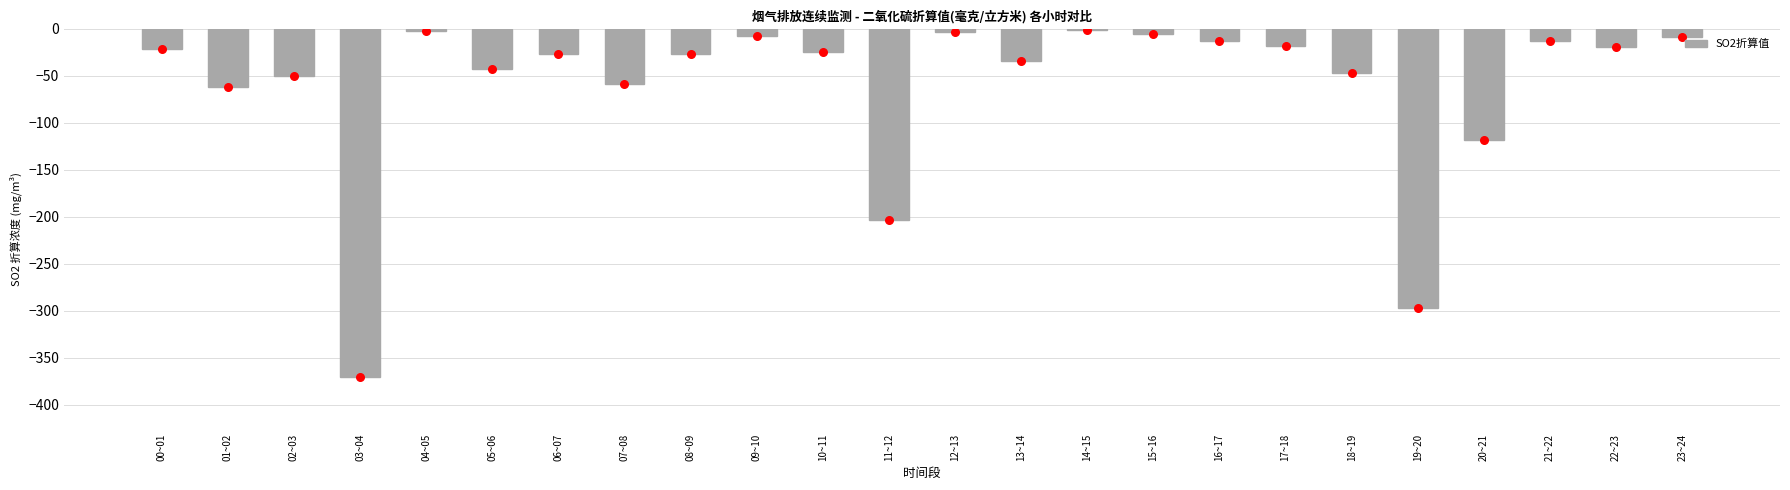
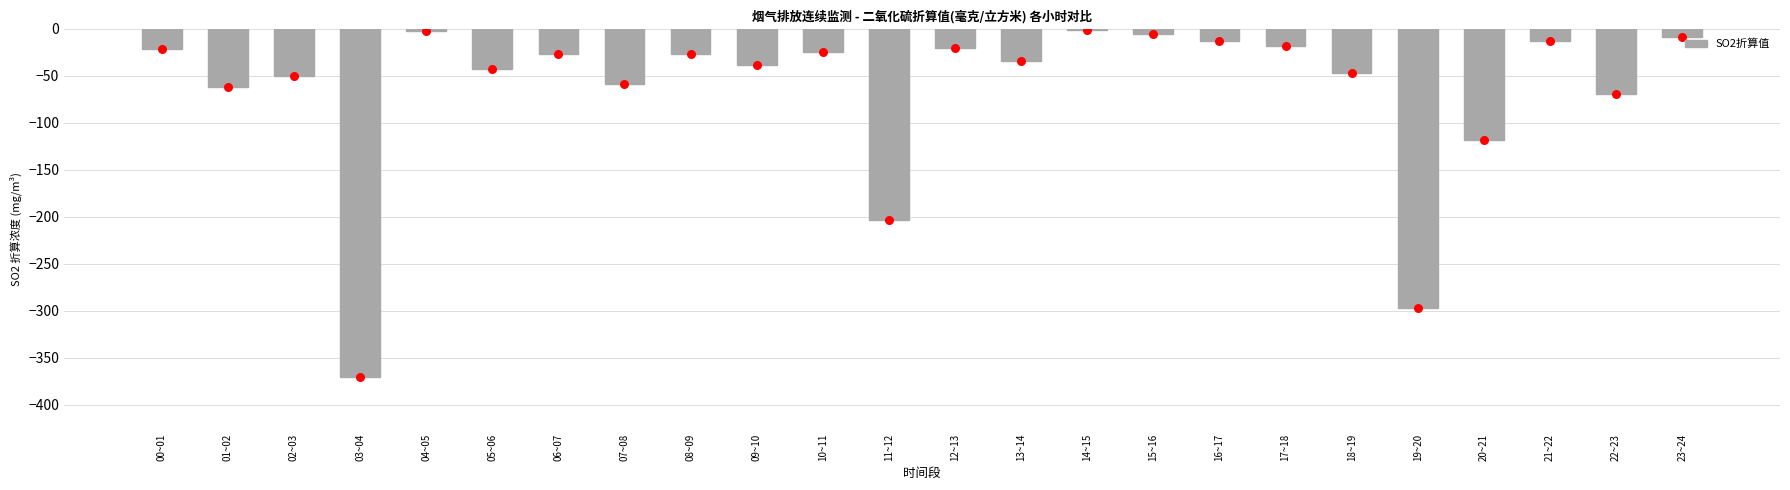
SO2折算值, 09~10: -10 -> -40
SO2折算值, 12~13: 0 -> -20
SO2折算值, 22~23: -20 -> -70
